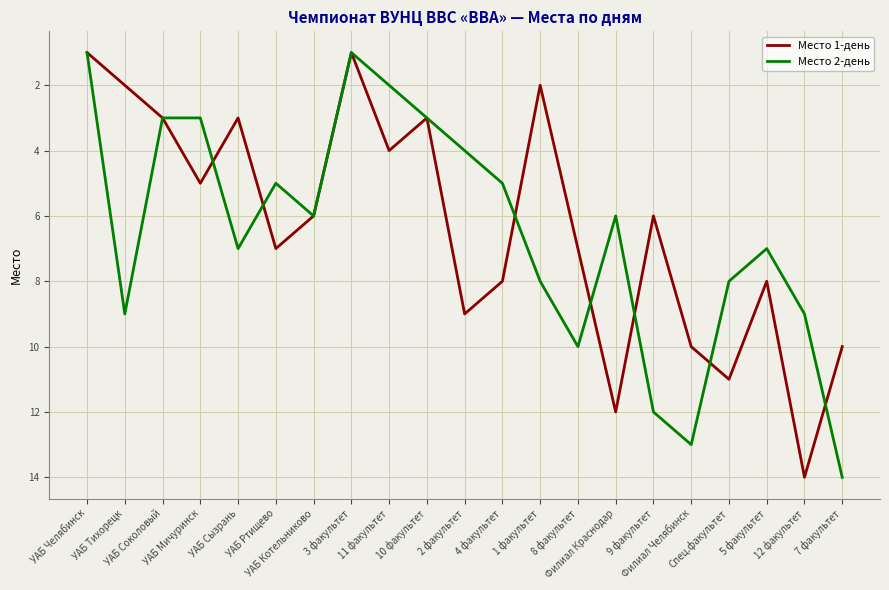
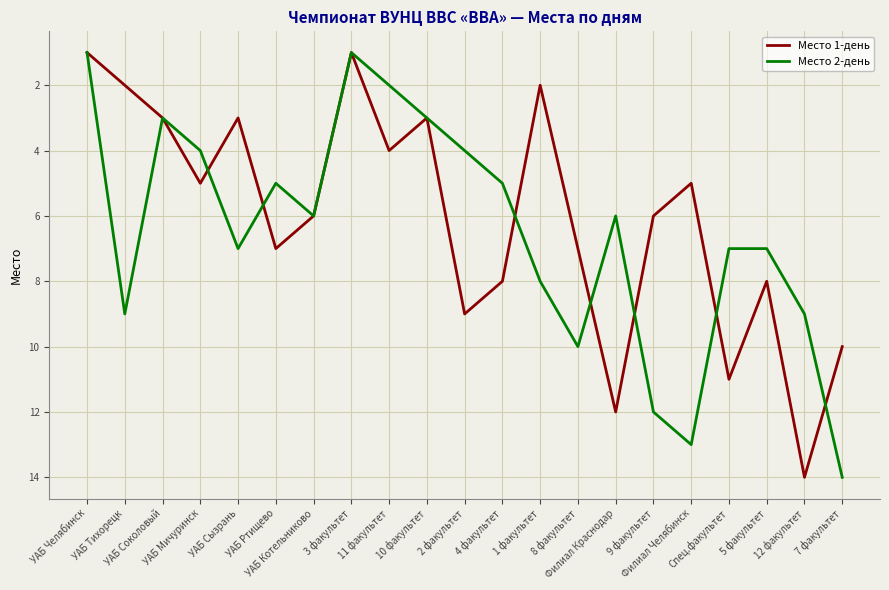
Место 2-день, УАБ Мичуринск: 3 -> 4
Место 1-день, Филиал Челябинск: 10 -> 5
Место 2-день, Спец.факультет: 8 -> 7
